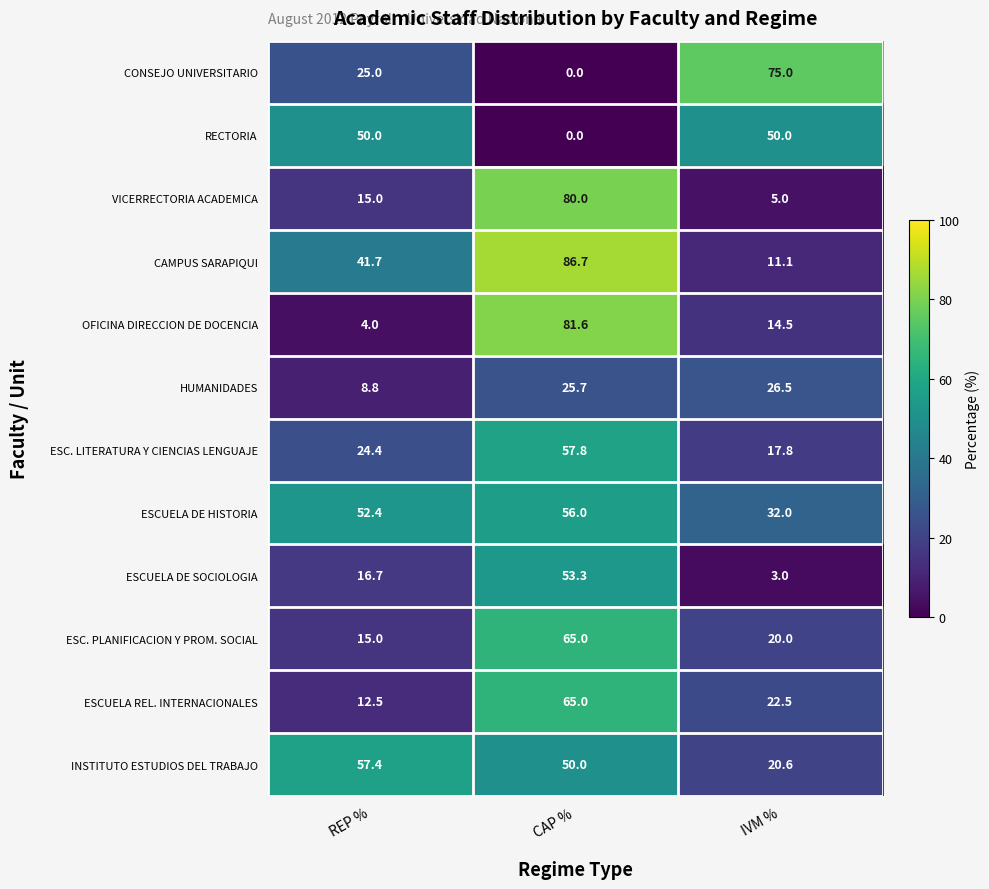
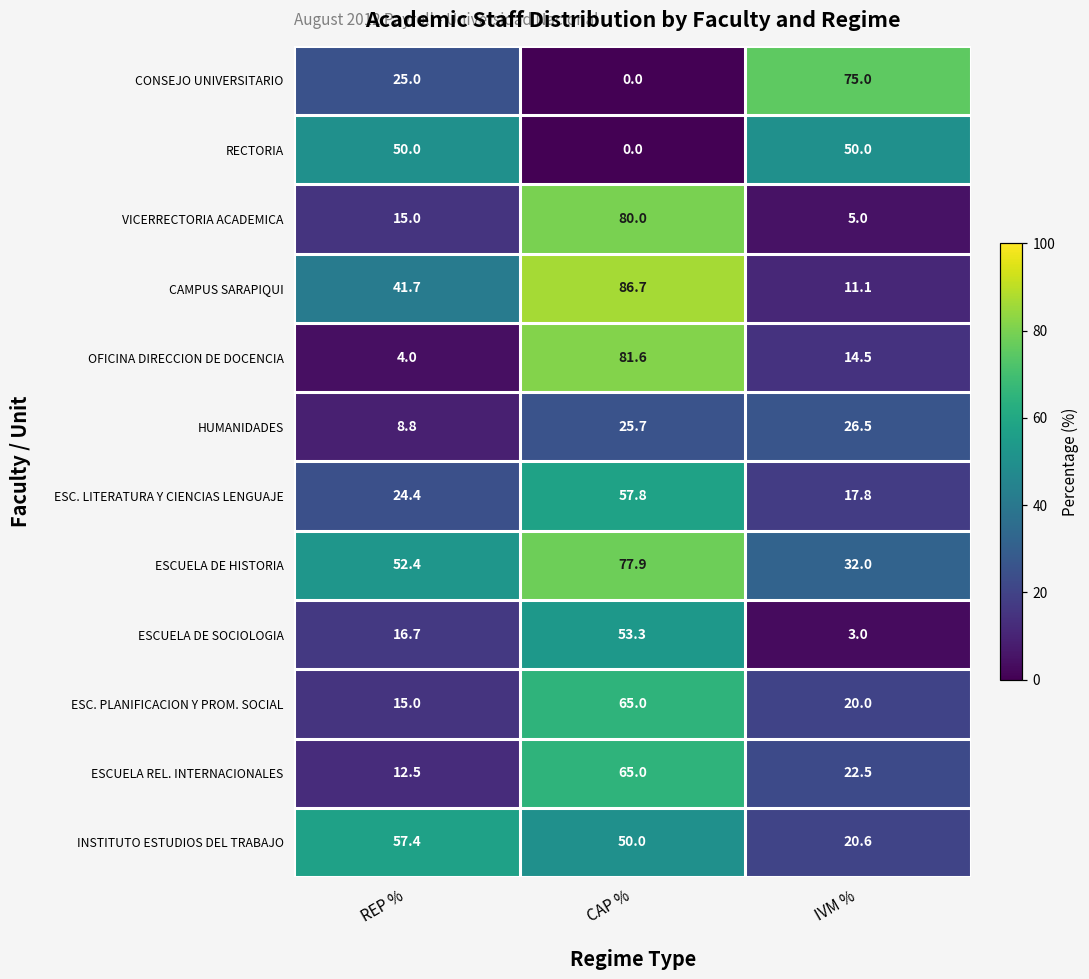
ESCUELA DE HISTORIA, CAP %: 56.0 -> 77.9
